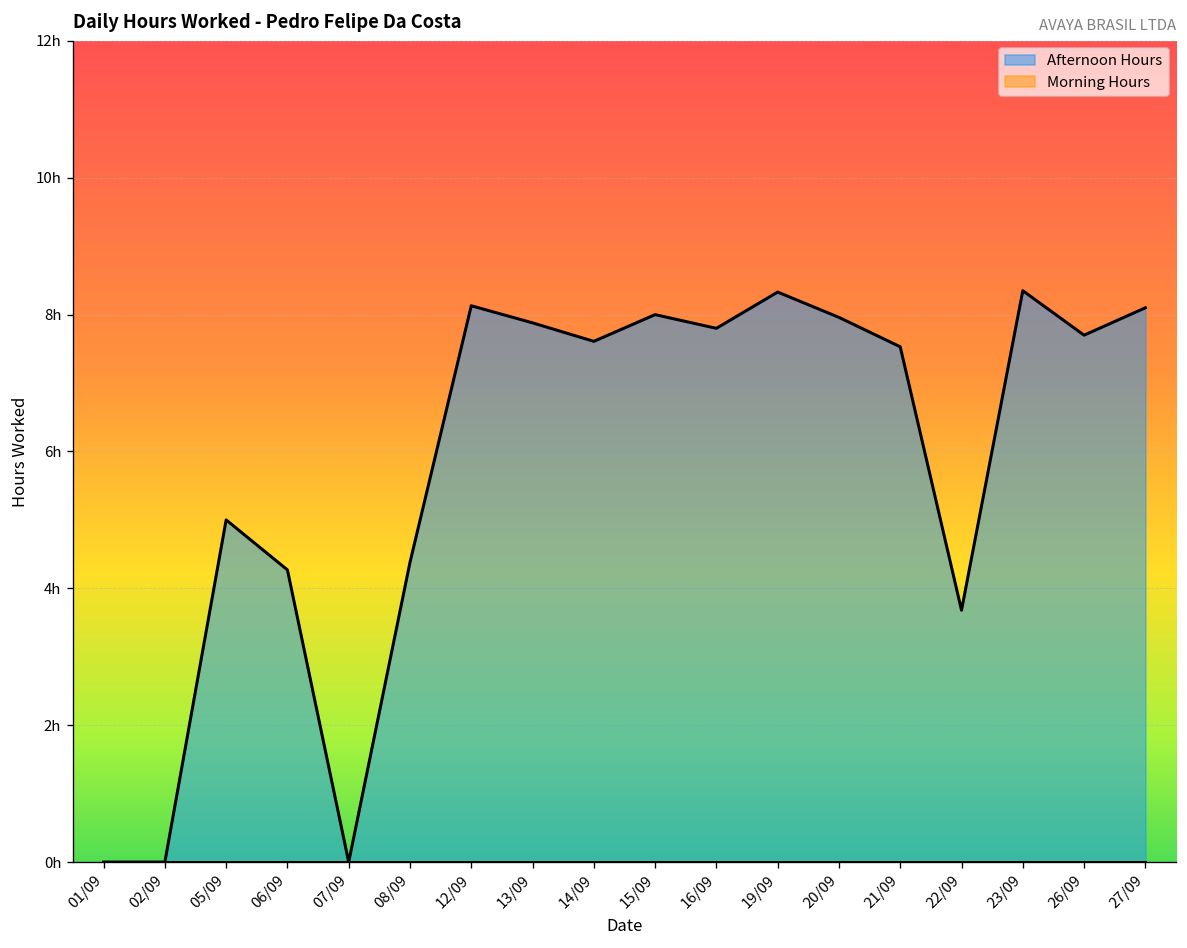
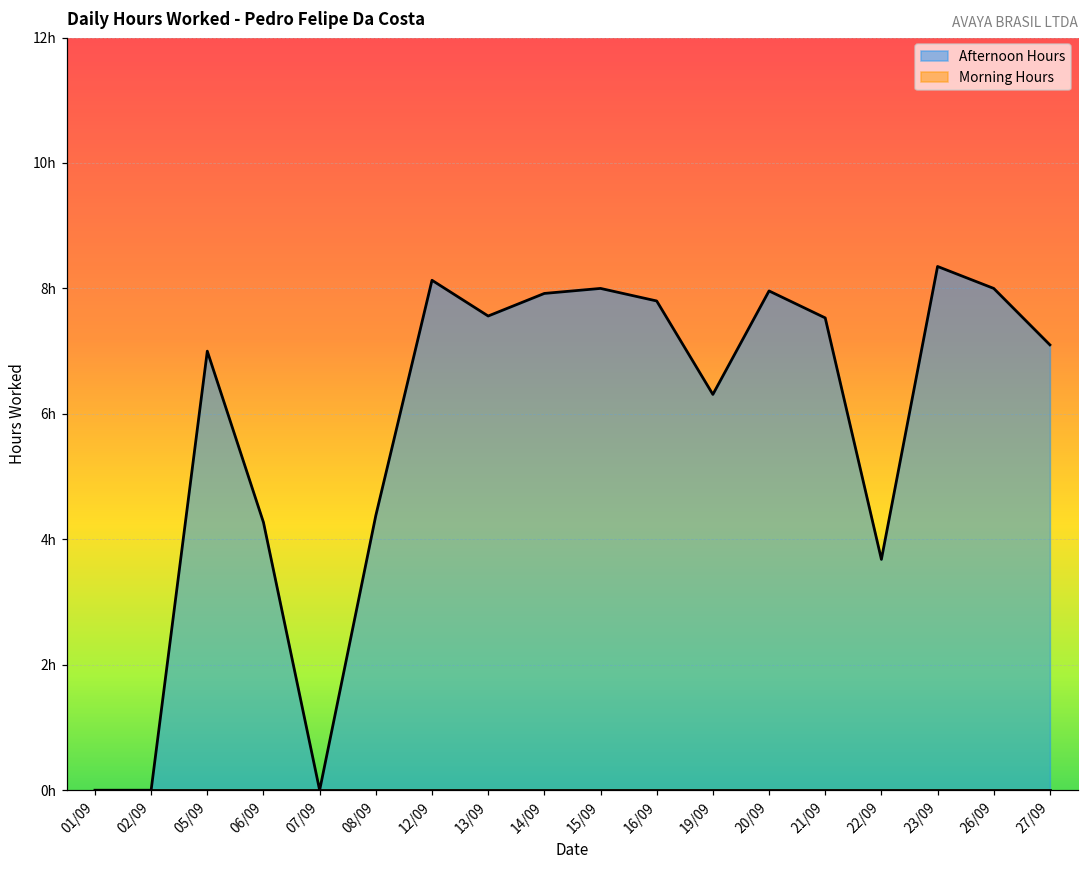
Afternoon Hours, 05/09: 5h -> 7h
Afternoon Hours, 13/09: 7.9h -> 7.6h
Afternoon Hours, 14/09: 7.6h -> 7.9h
Afternoon Hours, 19/09: 8.3h -> 6.3h
Afternoon Hours, 26/09: 7.7h -> 8.0h
Afternoon Hours, 27/09: 8.1h -> 7.1h
